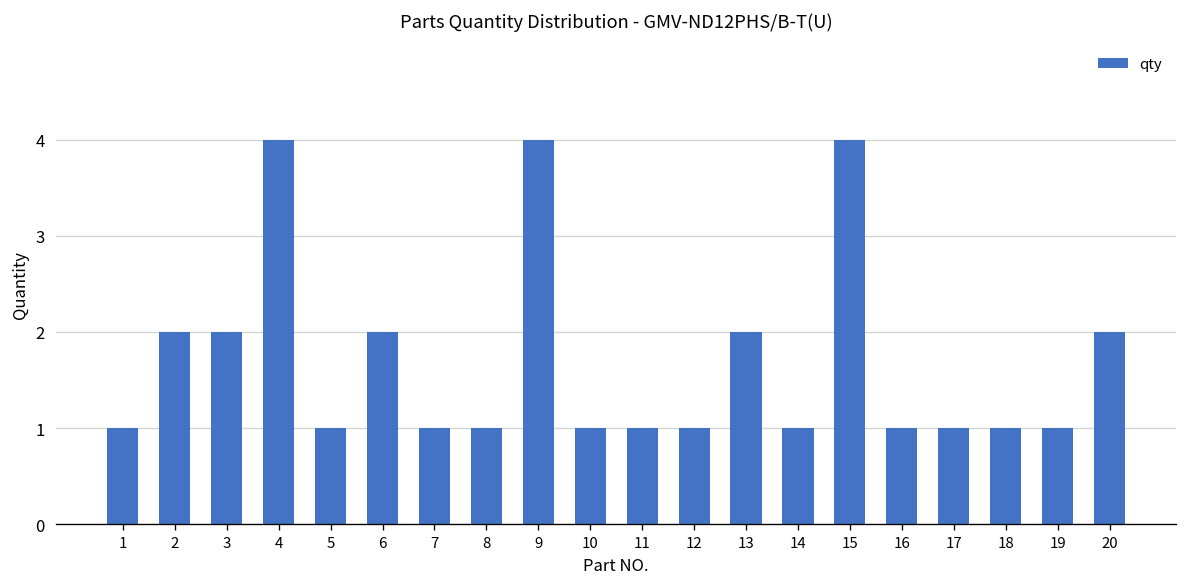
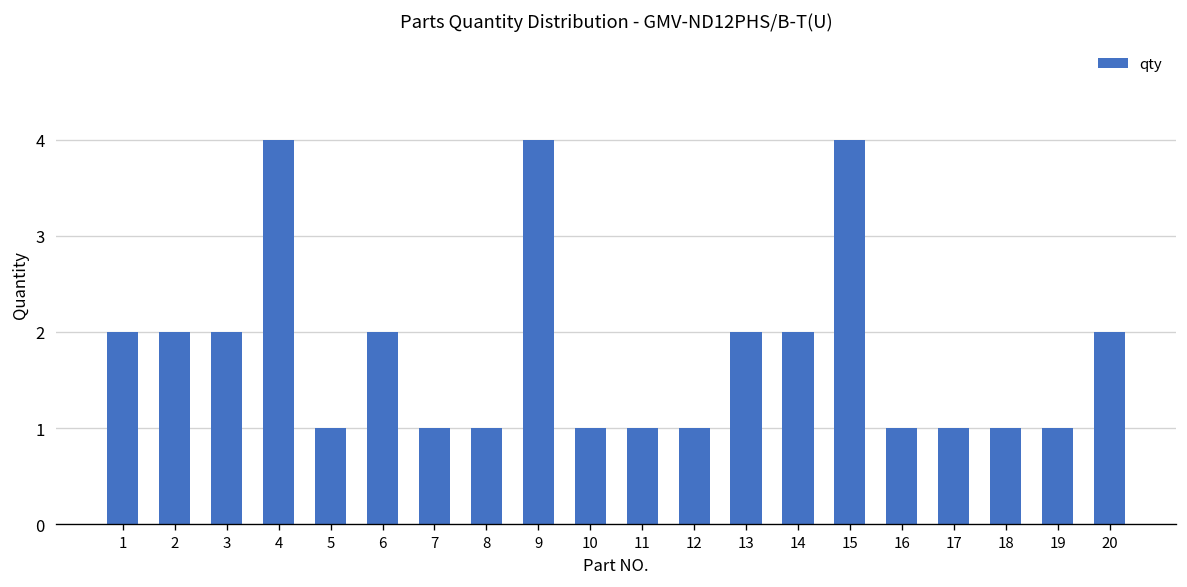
1: 1 -> 2
14: 1 -> 2
